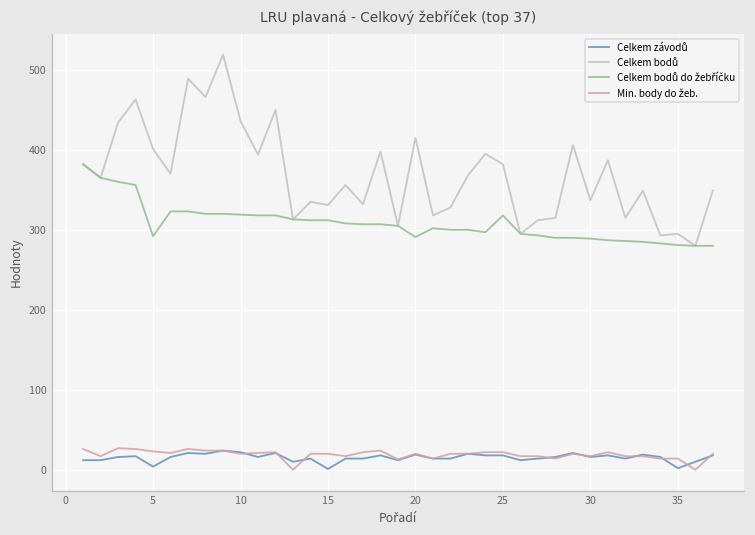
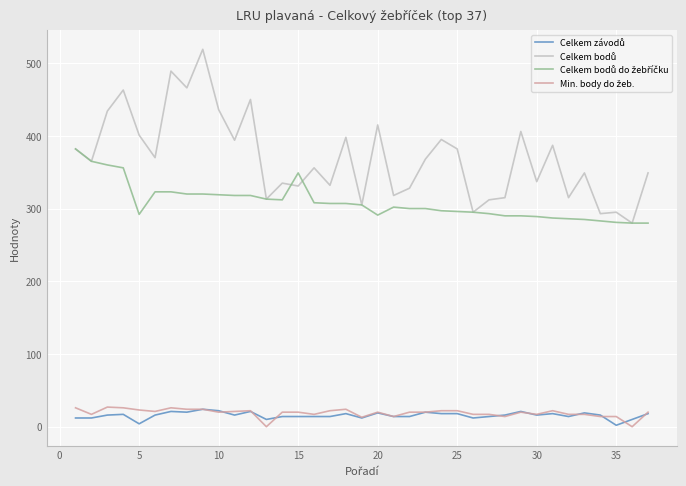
Celkem závodů, 15: 0 -> 10
Celkem bodů do žebříčku, 15: 310 -> 350
Celkem bodů do žebříčku, 25: 320 -> 300
